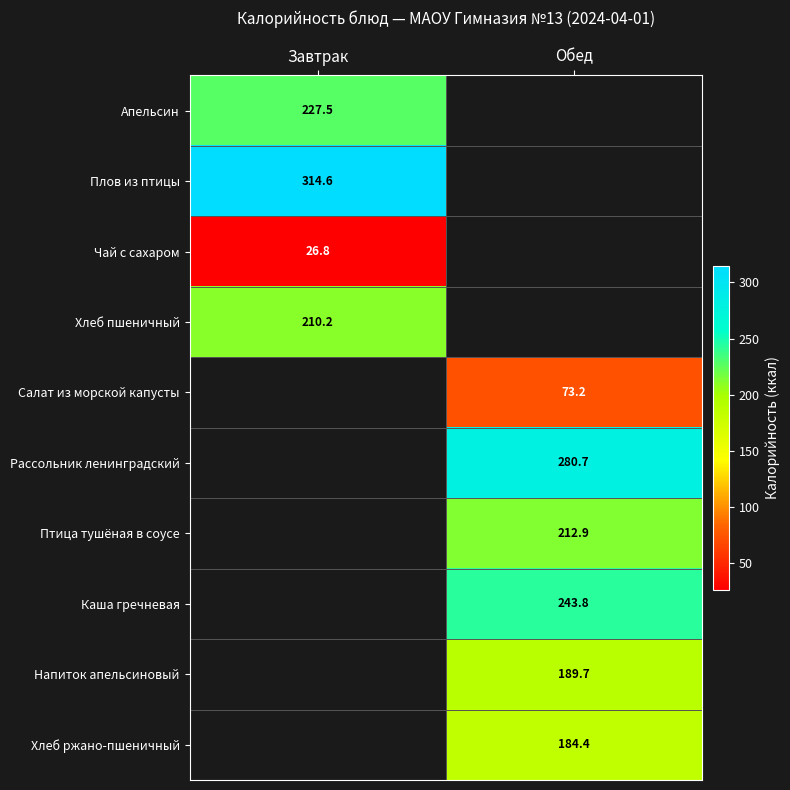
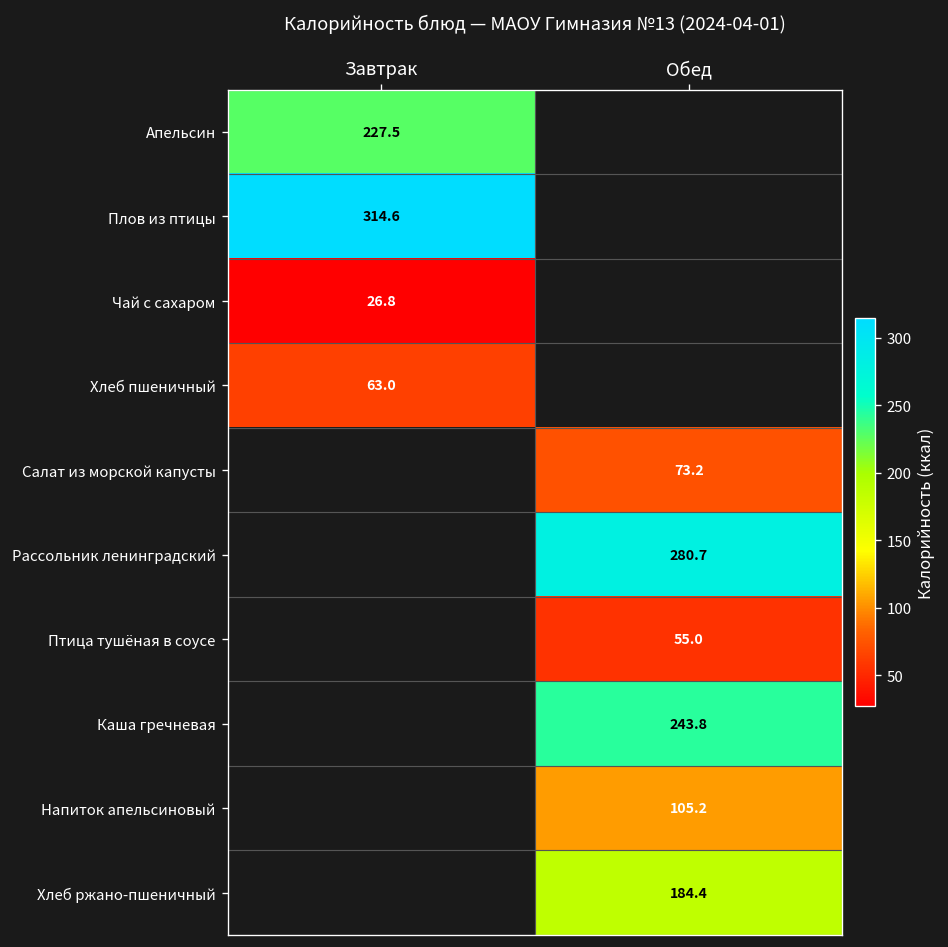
Хлеб пшеничный, Завтрак: 210.2 -> 63.0
Птица тушёная в соусе, Обед: 212.9 -> 55.0
Напиток апельсиновый, Обед: 189.7 -> 105.2
